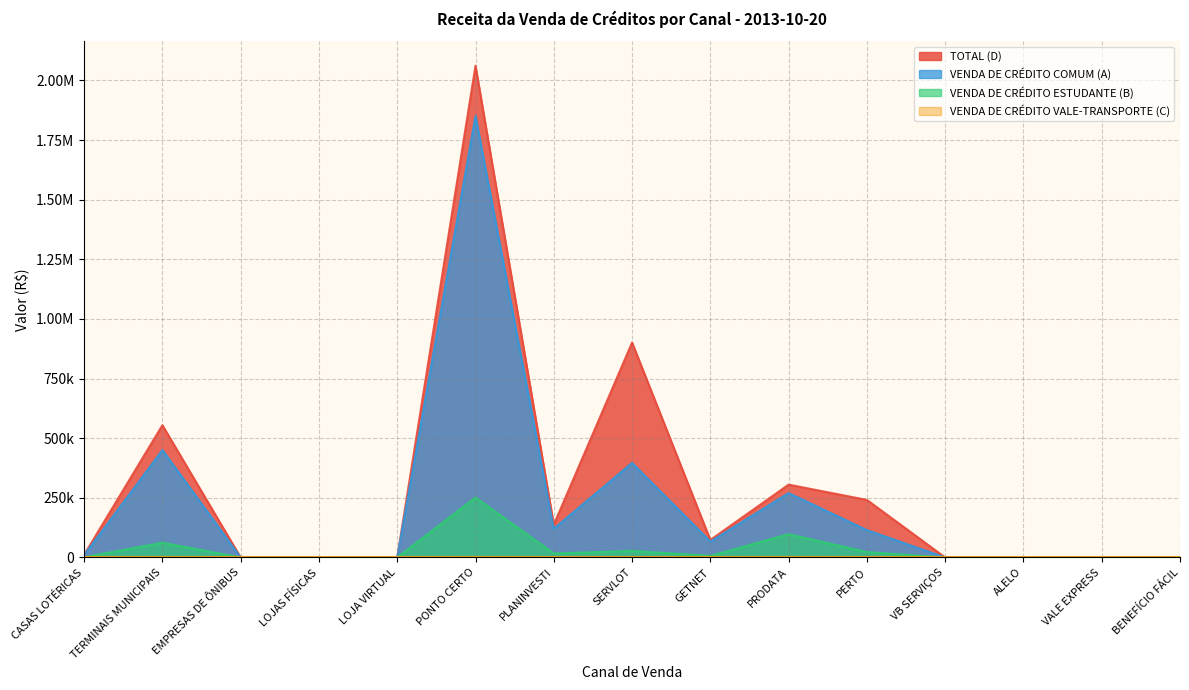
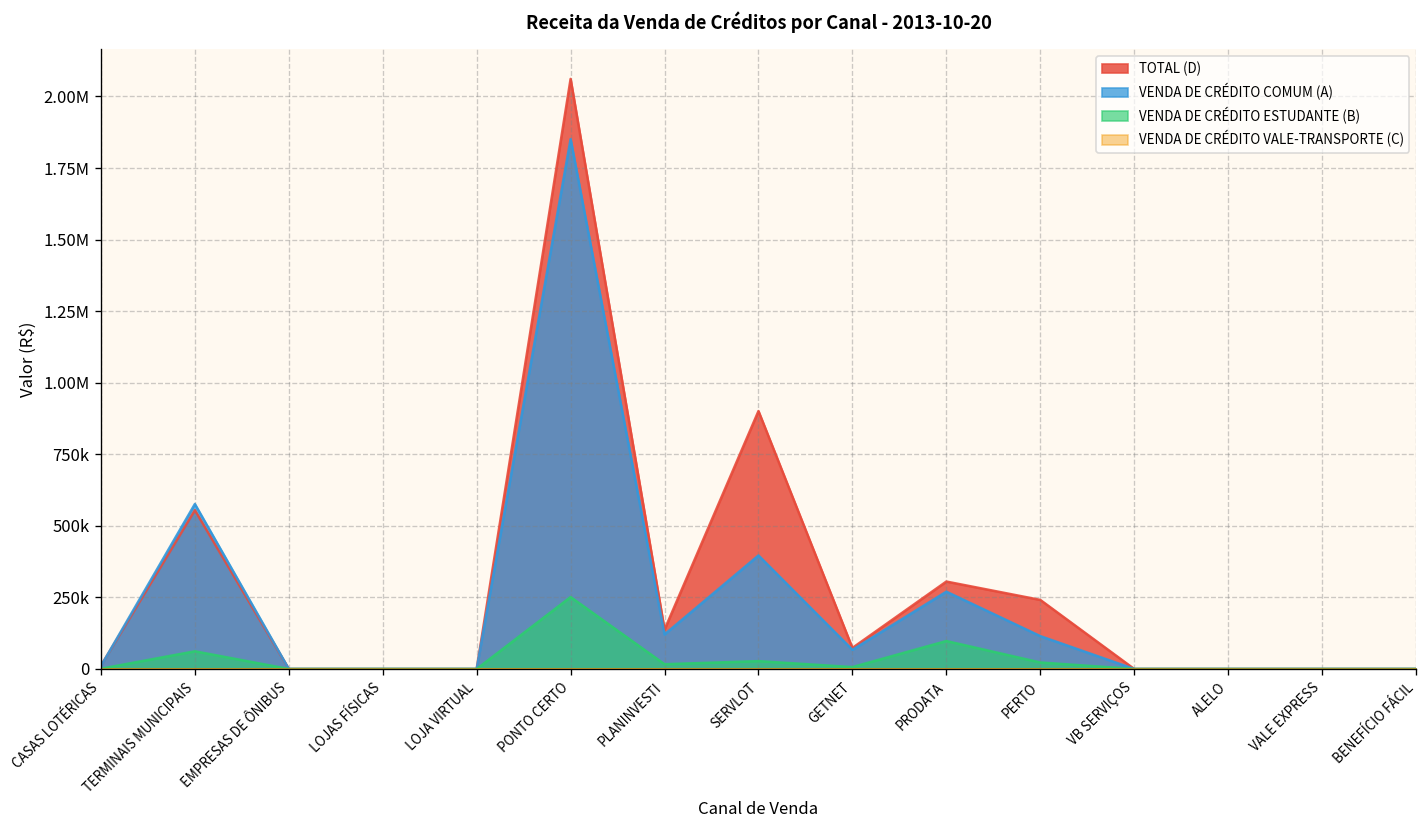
VENDA DE CRÉDITO COMUM (A), TERMINAIS MUNICIPAIS: 450000 -> 580000
